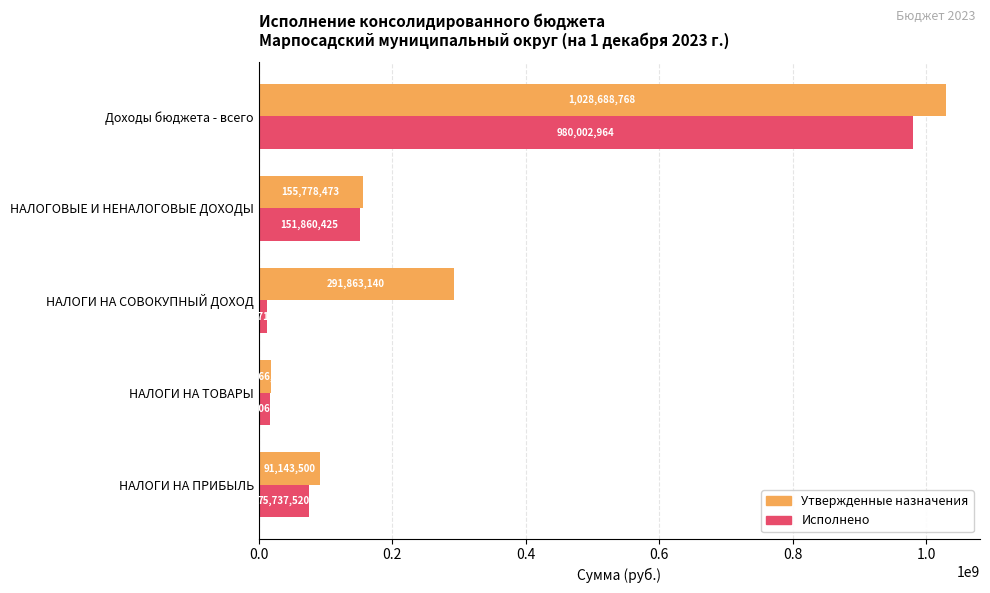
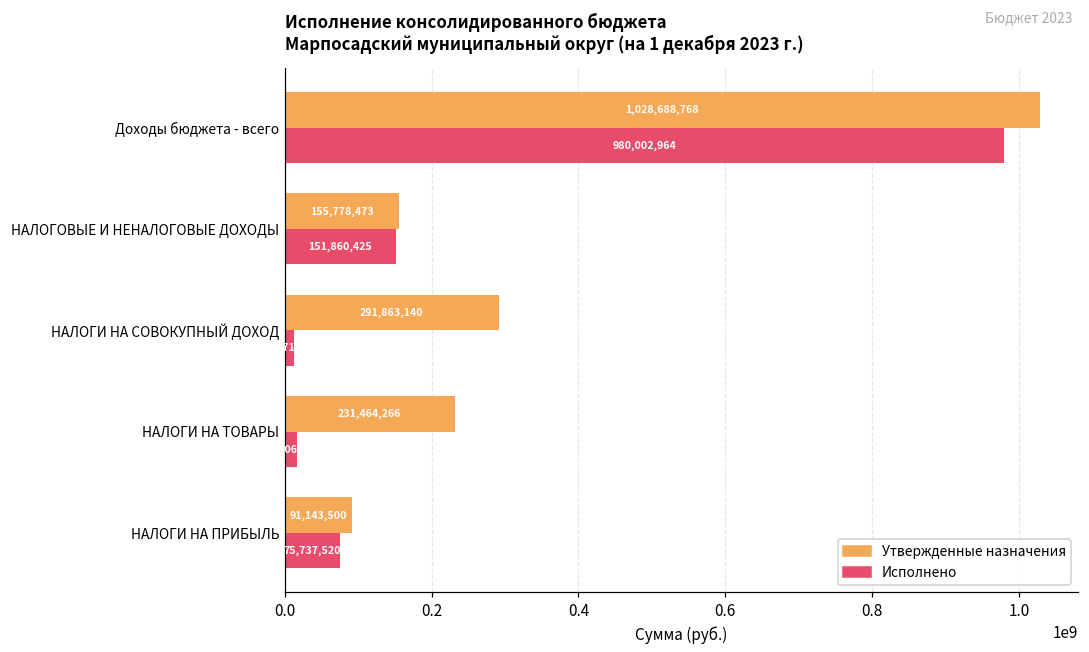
Утвержденные назначения, НАЛОГИ НА ТОВАРЫ: 20000000 -> 230000000
